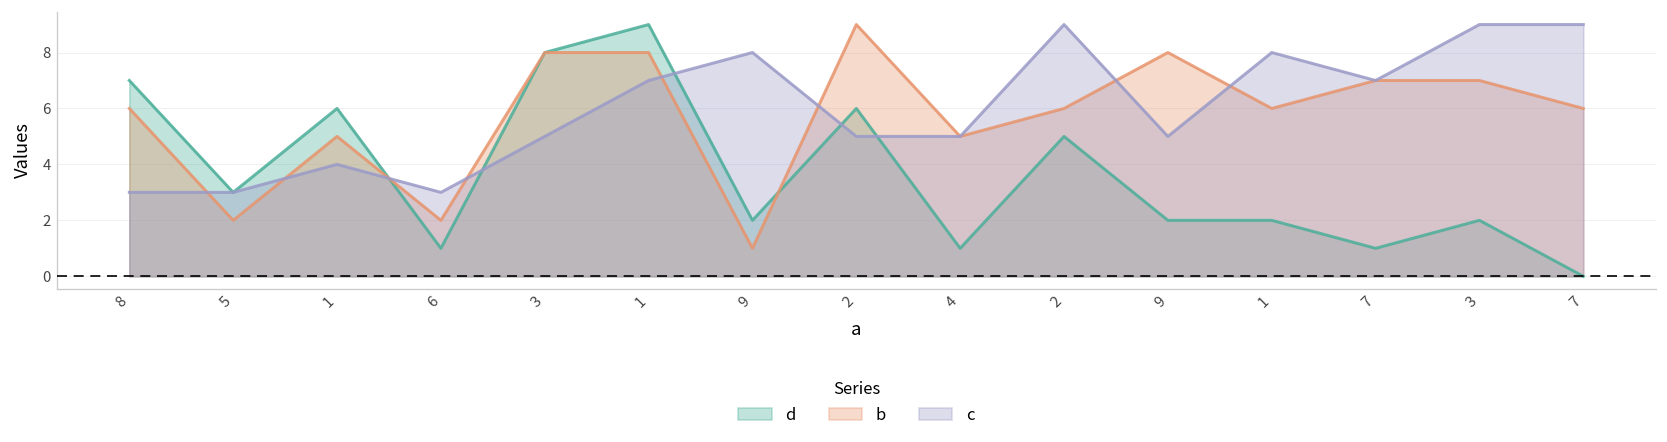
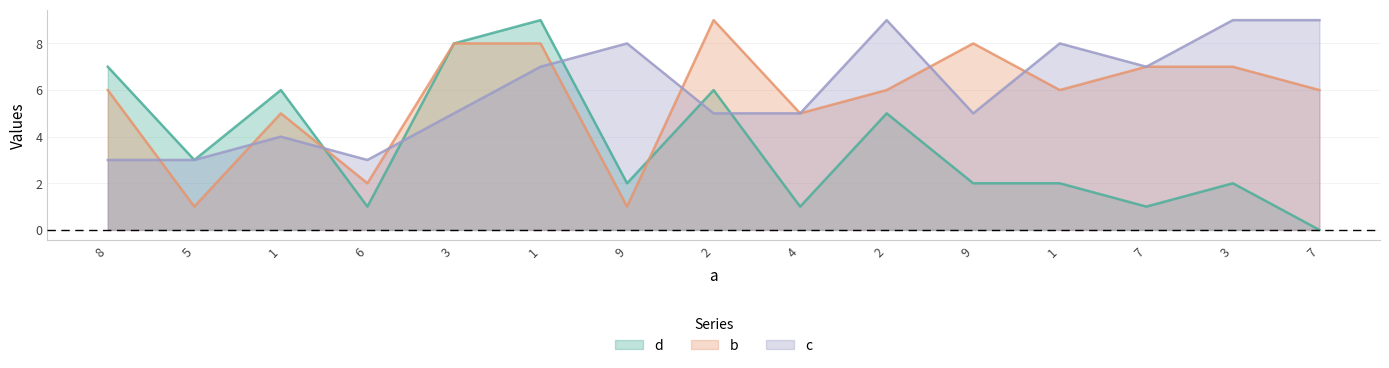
b, 5: 2 -> 1
